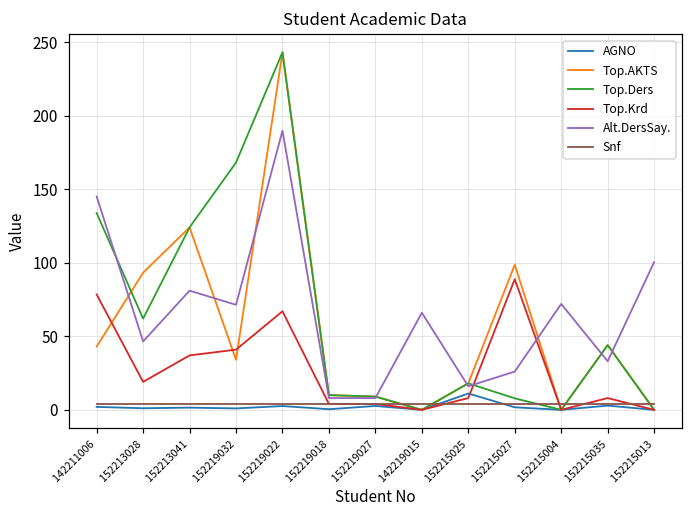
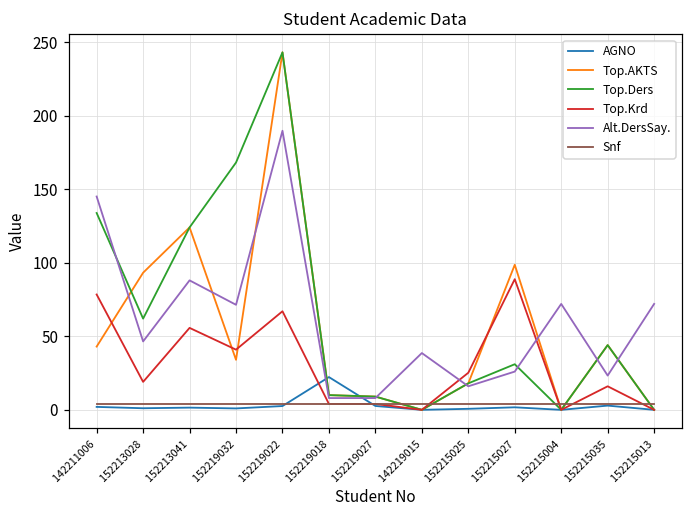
Top.Krd, 152213041: 37 -> 56
Alt.DersSay., 152213041: 81 -> 88
AGNO, 152219018: 0 -> 22
Alt.DersSay., 142219015: 66 -> 39
AGNO, 152215025: 11 -> 1
Top.Krd, 152215025: 8 -> 25
Top.Ders, 152215027: 8 -> 31
Top.Krd, 152215035: 8 -> 16
Alt.DersSay., 152215035: 33 -> 23
Alt.DersSay., 152215013: 100 -> 72
